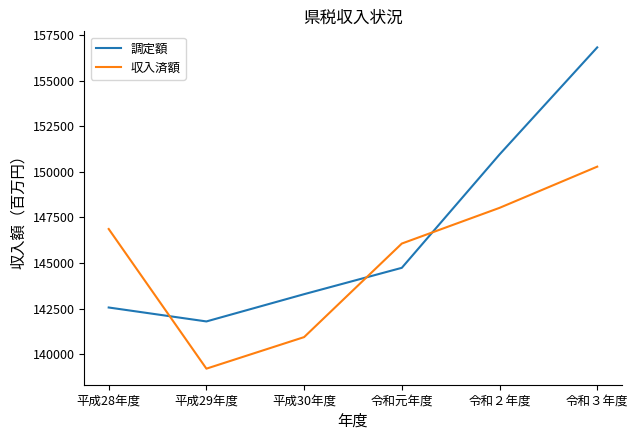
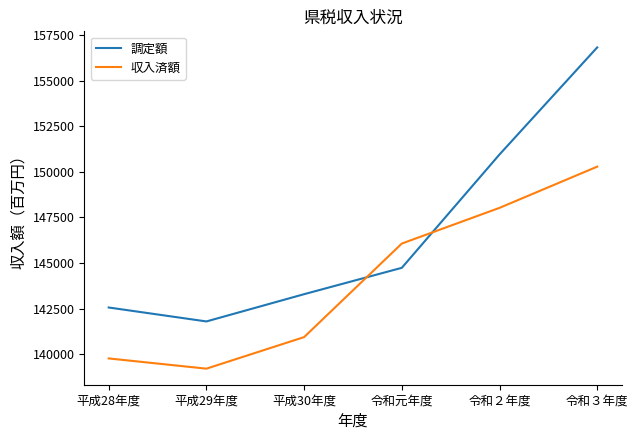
収入済額, 平成28年度: 146900 -> 139800
